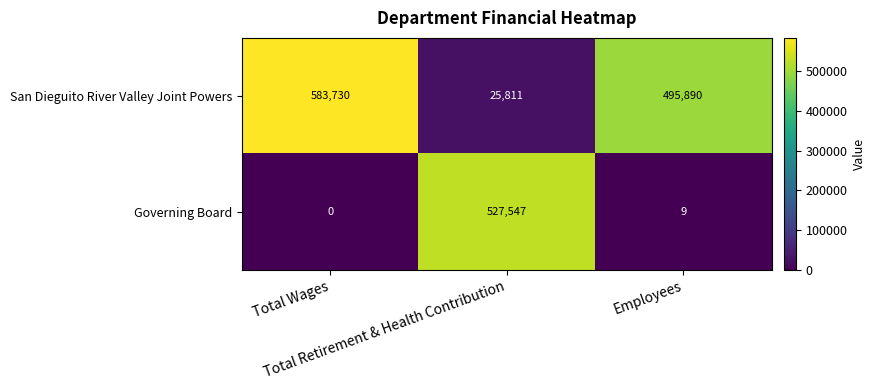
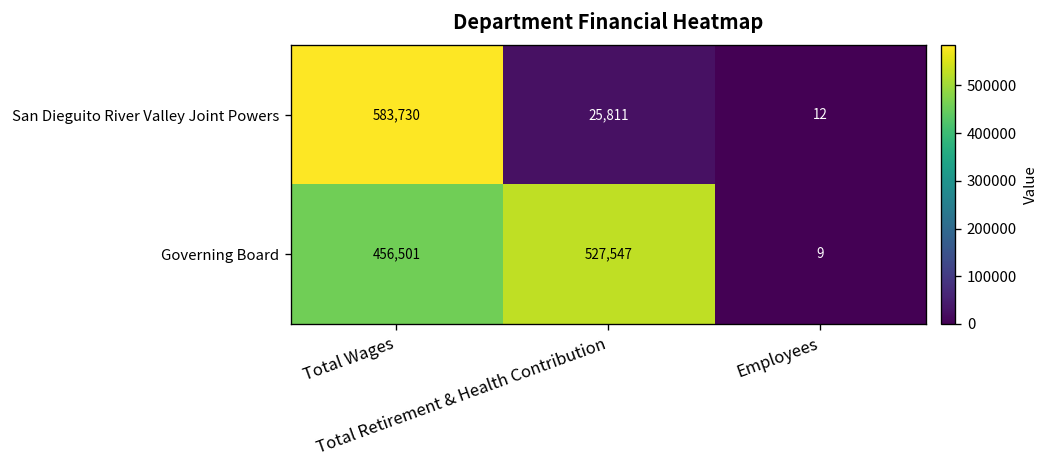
San Dieguito River Valley Joint Powers, Employees: 495,890 -> 12
Governing Board, Total Wages: 0 -> 456,501
